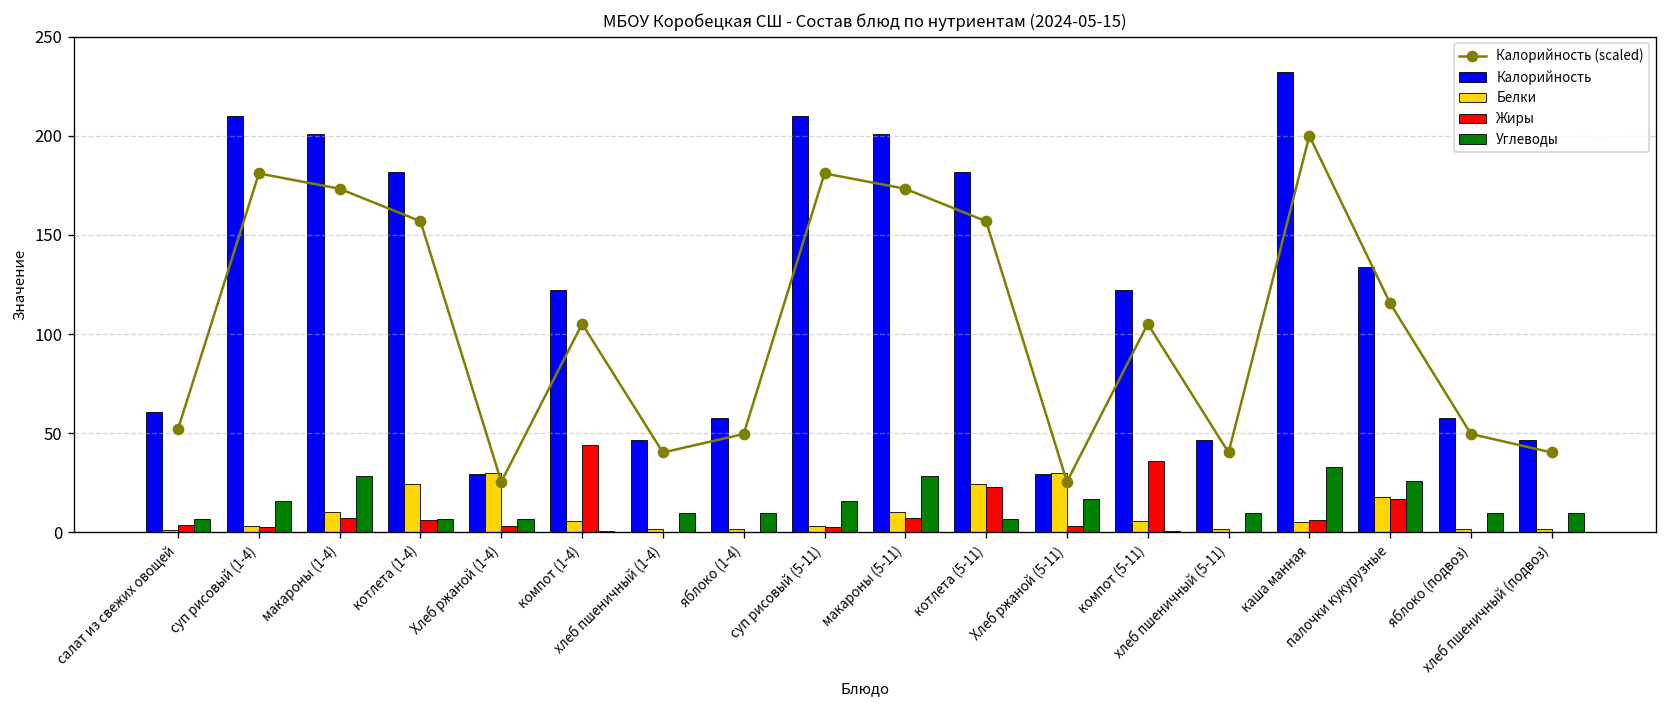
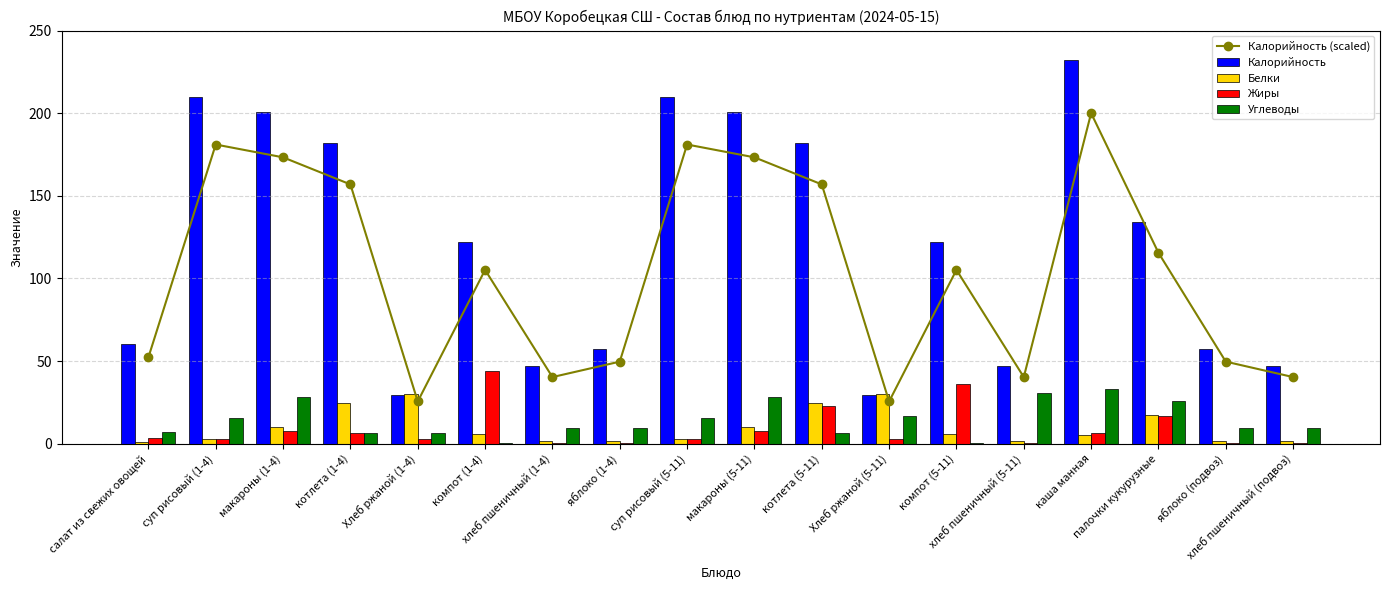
Углеводы, хлеб пшеничный (5-11): 10 -> 31
